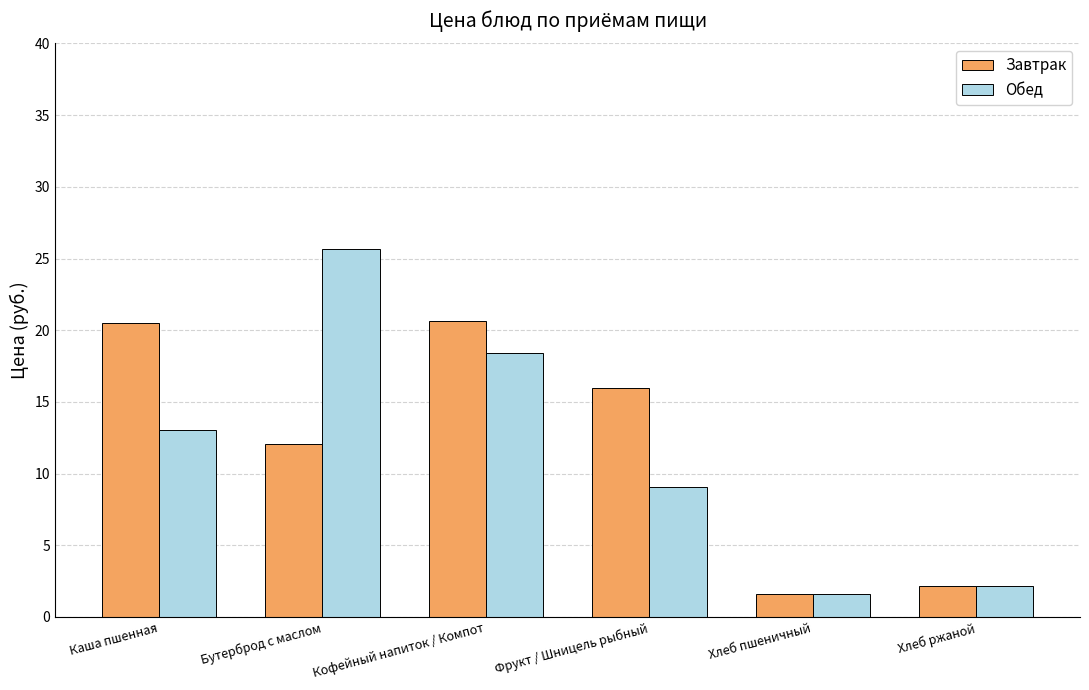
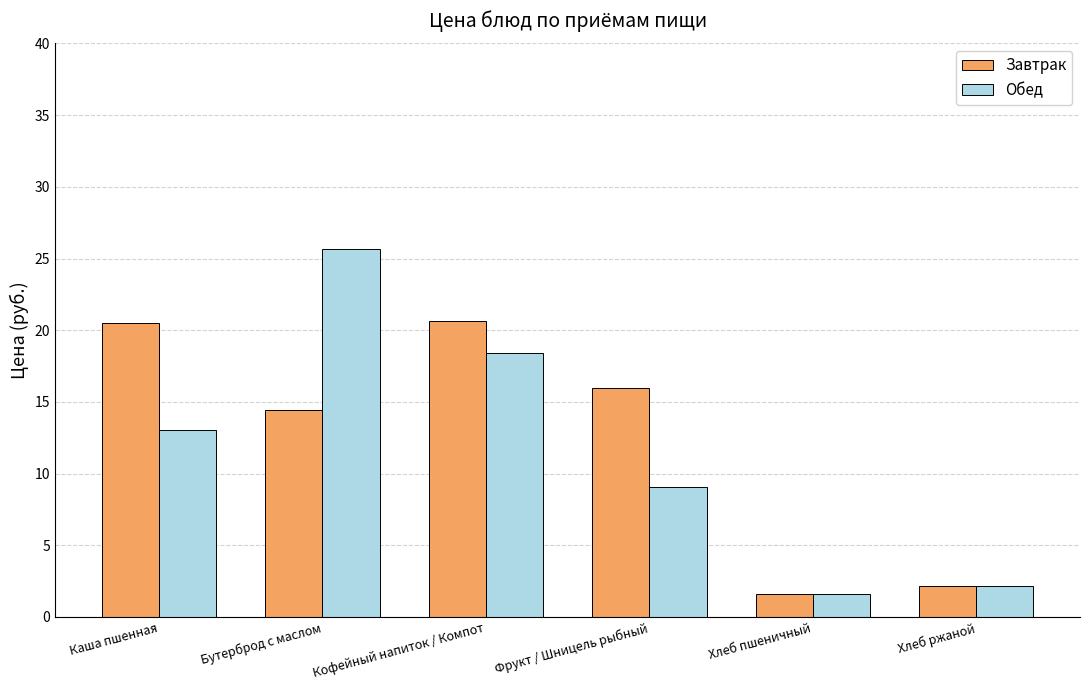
Завтрак, Бутерброд с маслом: 12.1 -> 14.4
